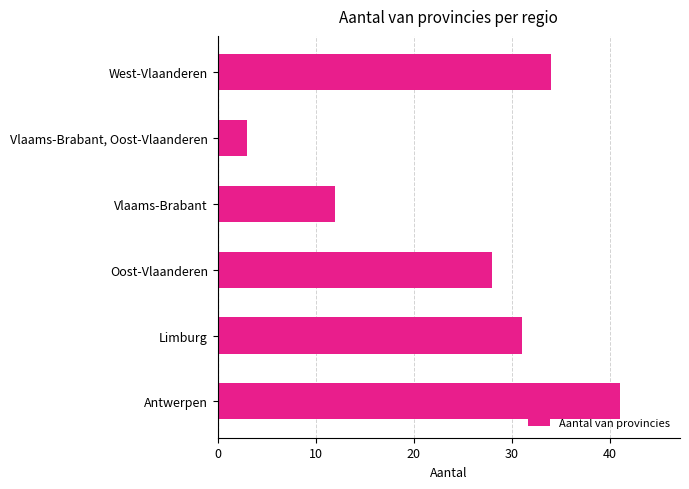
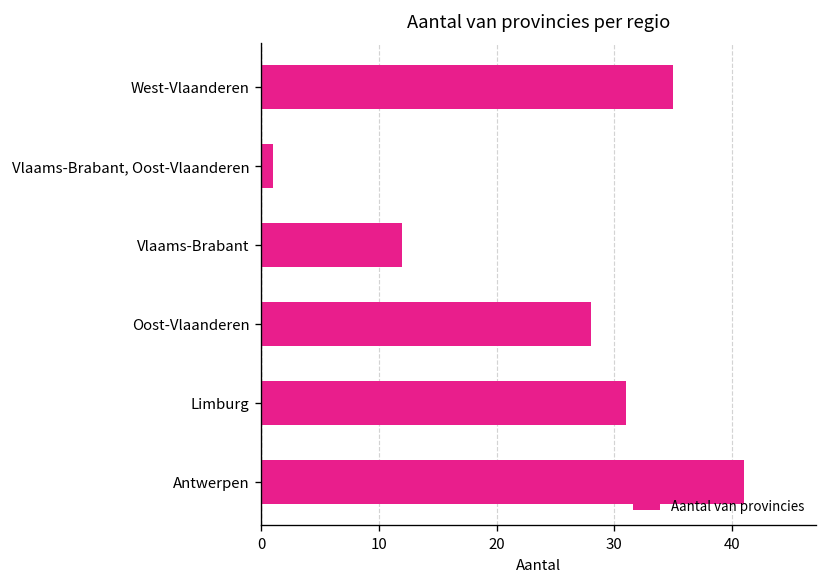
West-Vlaanderen: 34 -> 35
Vlaams-Brabant, Oost-Vlaanderen: 3 -> 1
